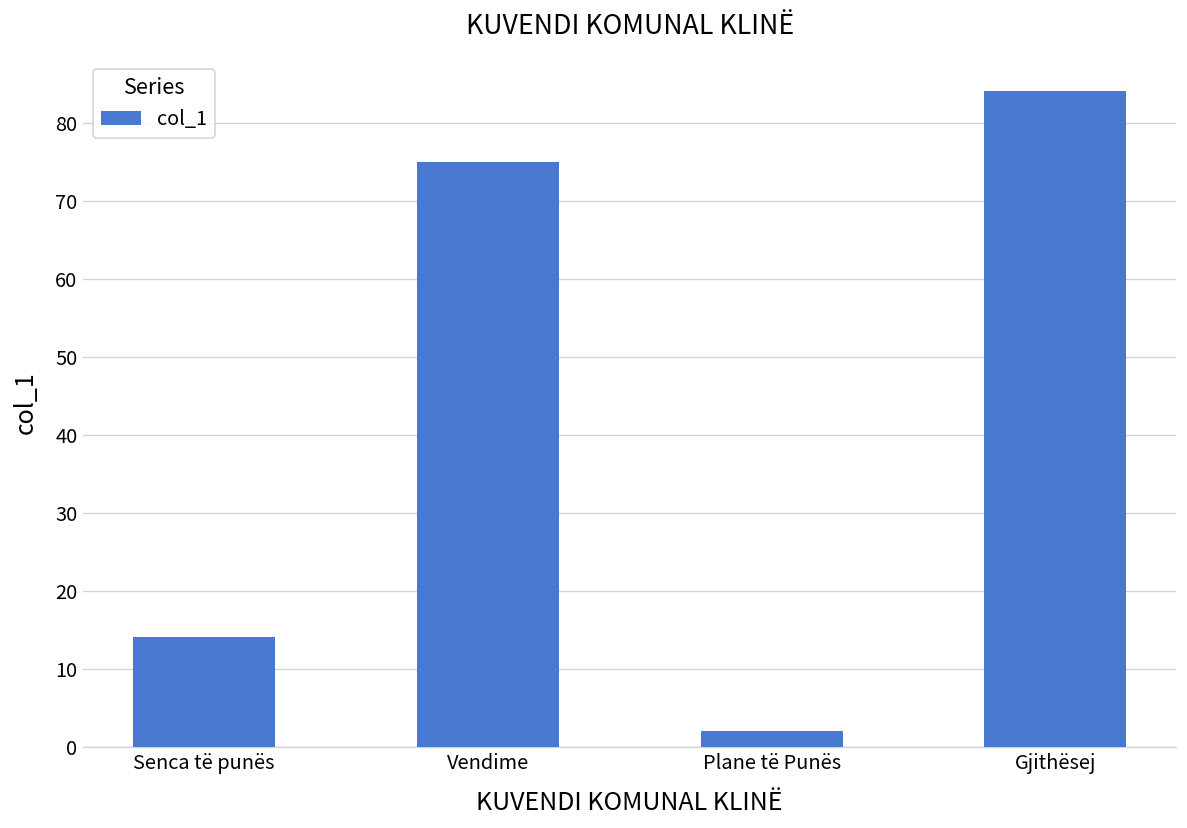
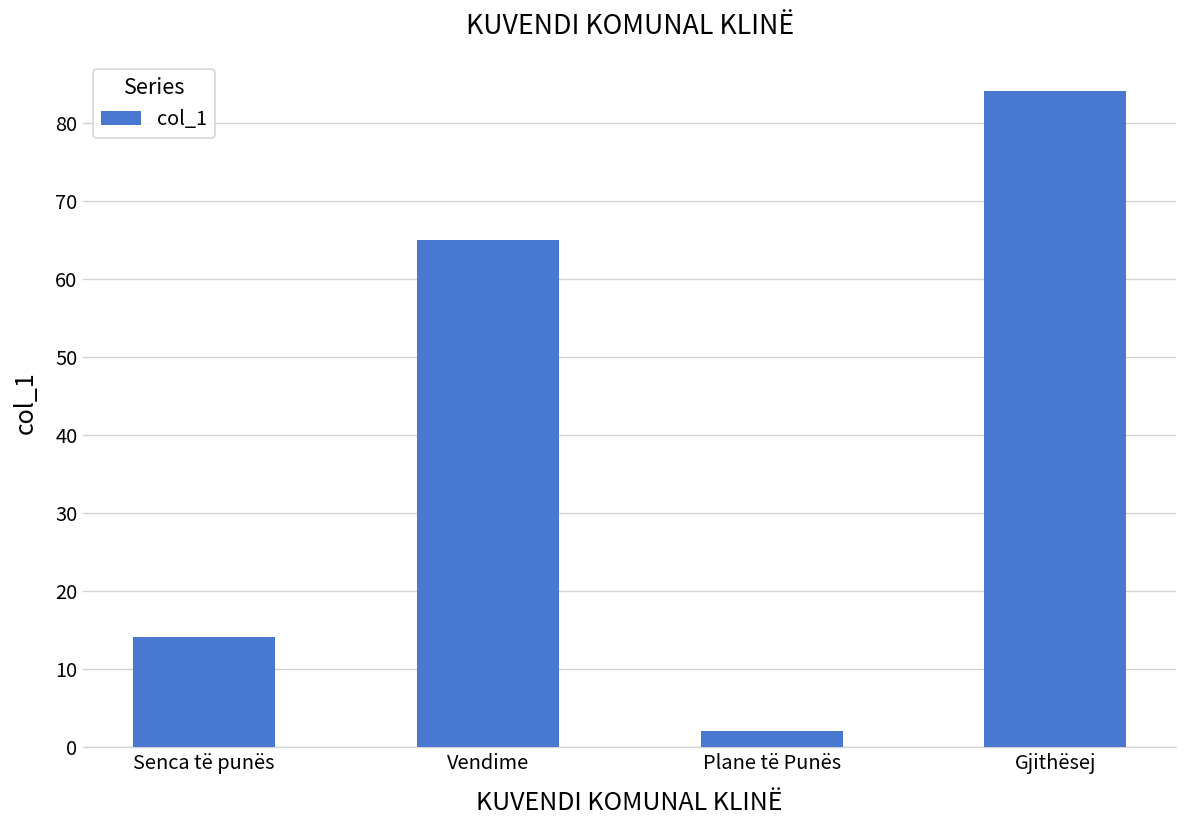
Vendime: 75 -> 65
